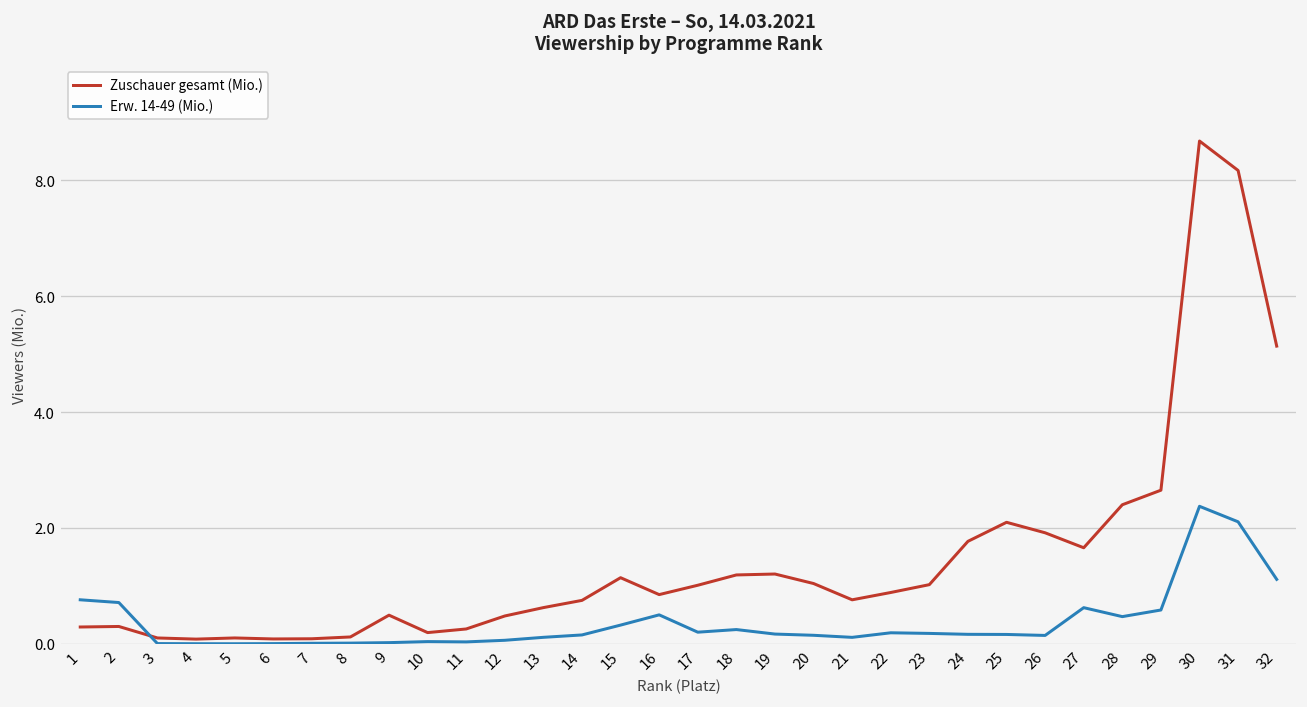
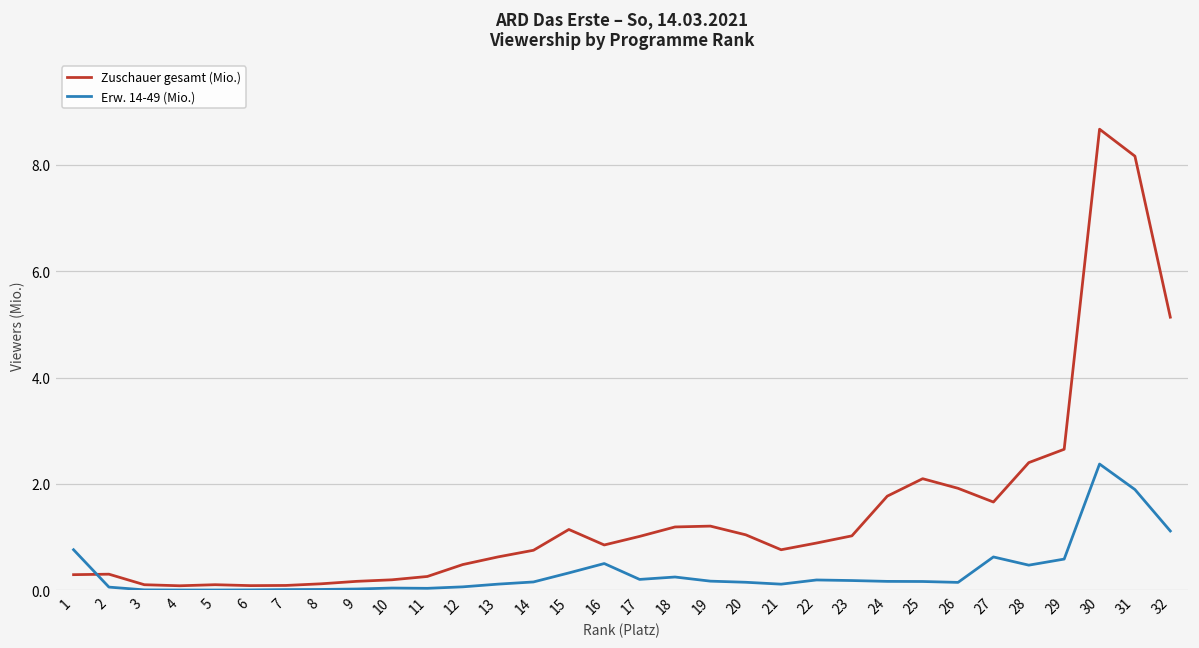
Erw. 14-49 (Mio.), 2: 0.7 -> 0.1
Zuschauer gesamt (Mio.), 9: 0.5 -> 0.2
Erw. 14-49 (Mio.), 31: 2.1 -> 1.9
